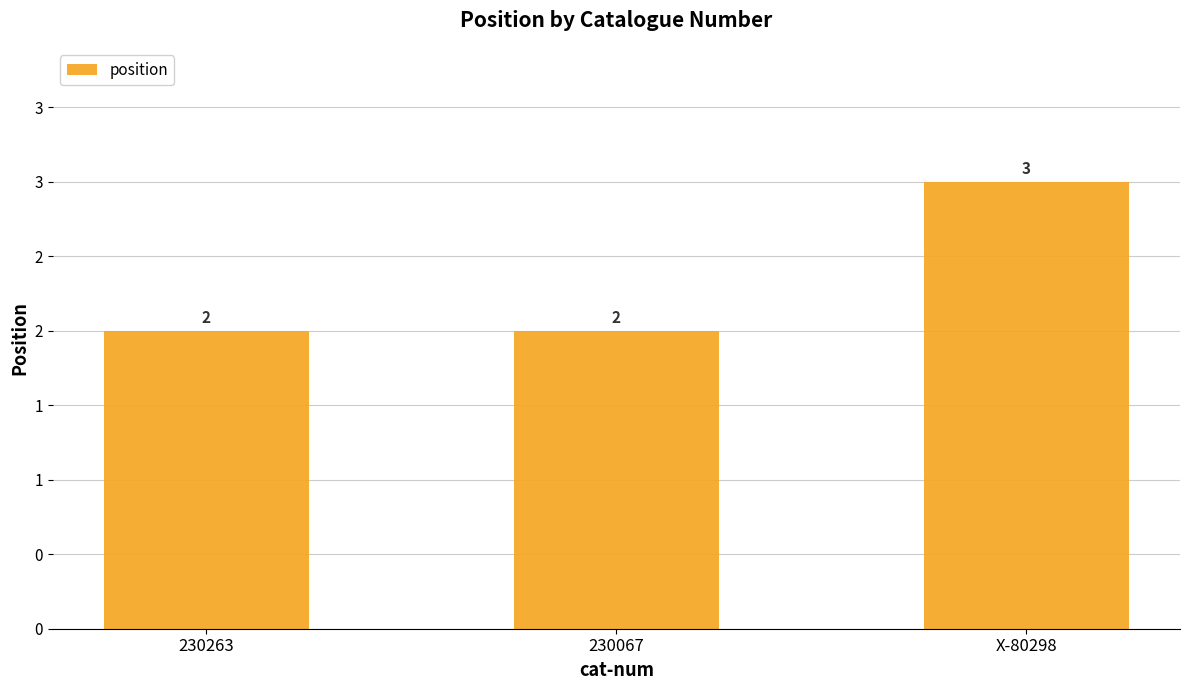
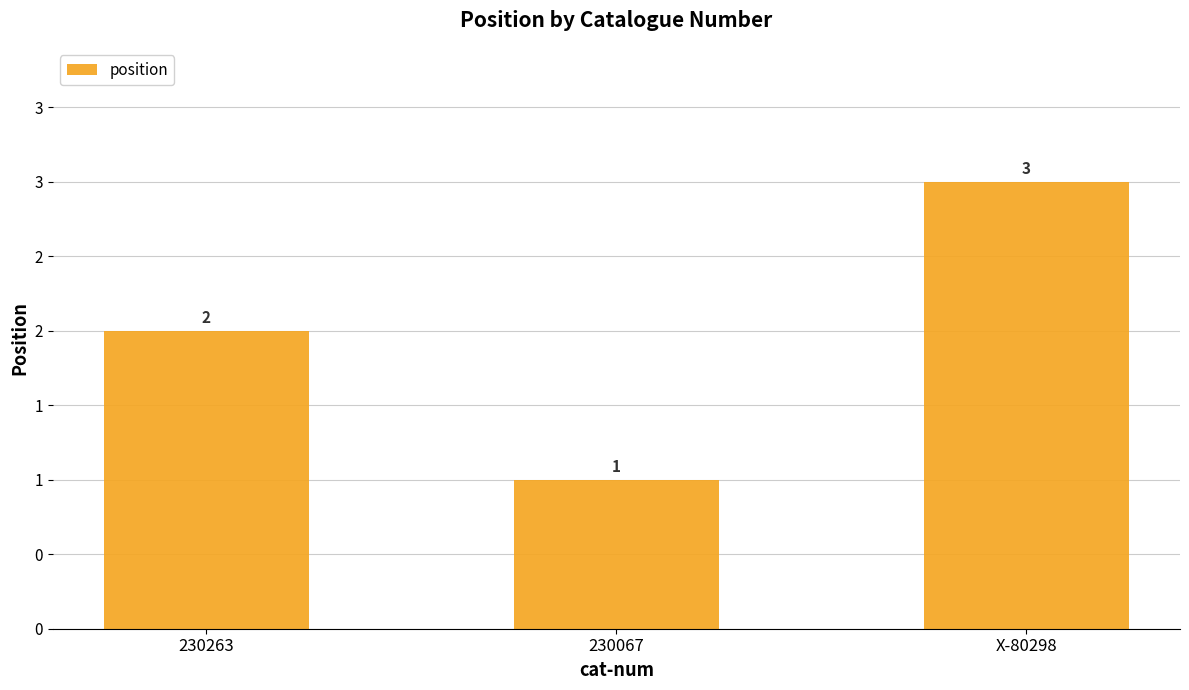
230067: 2 -> 1
